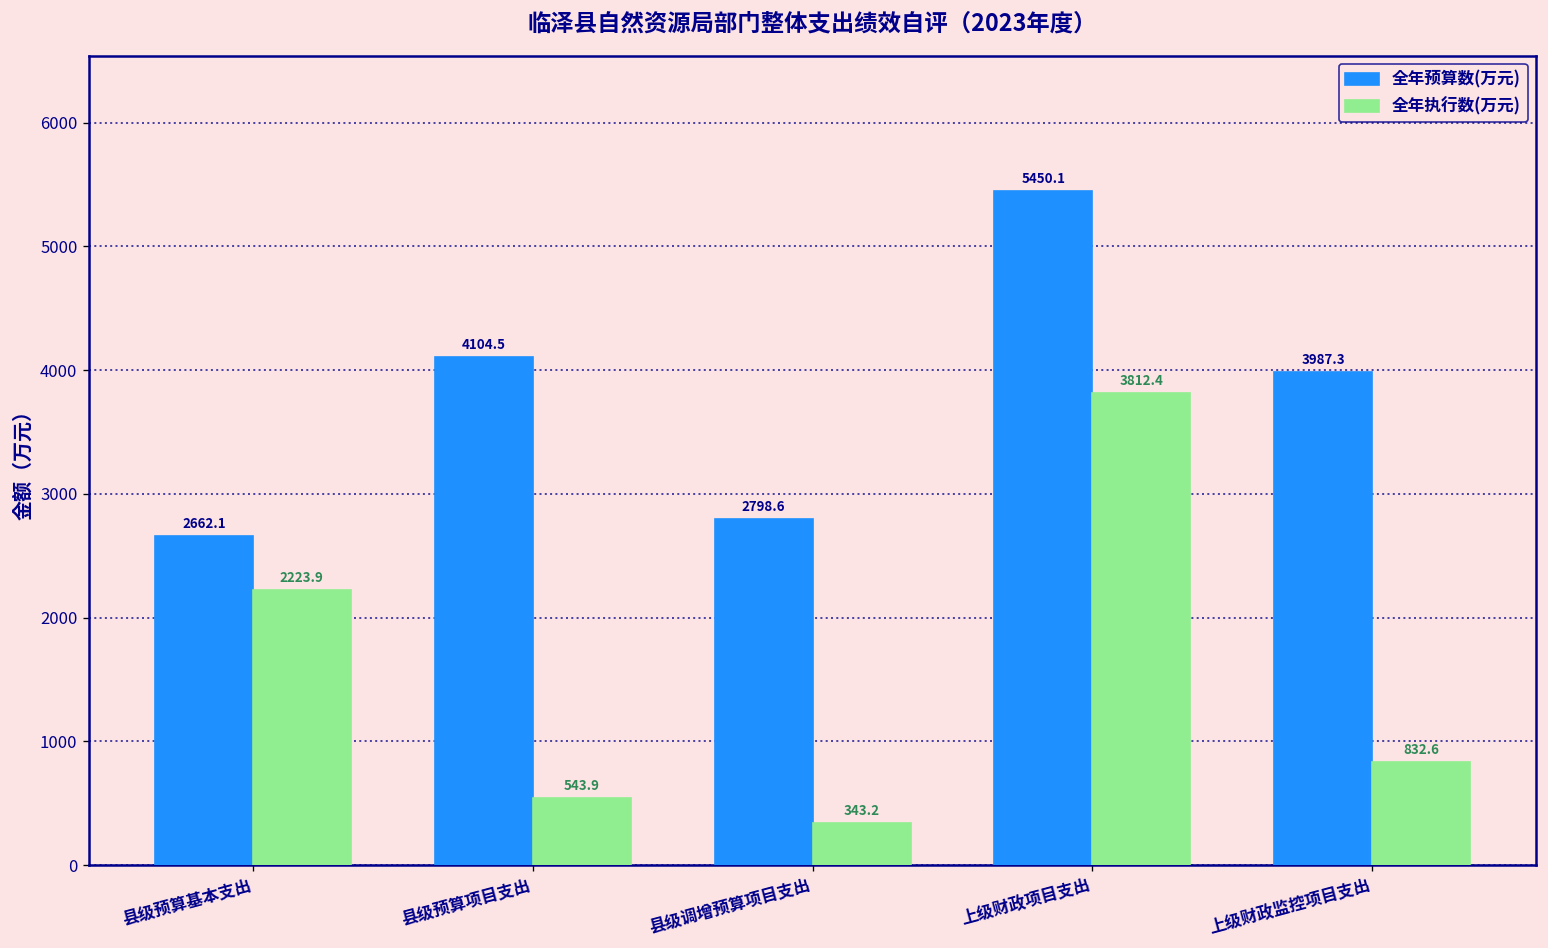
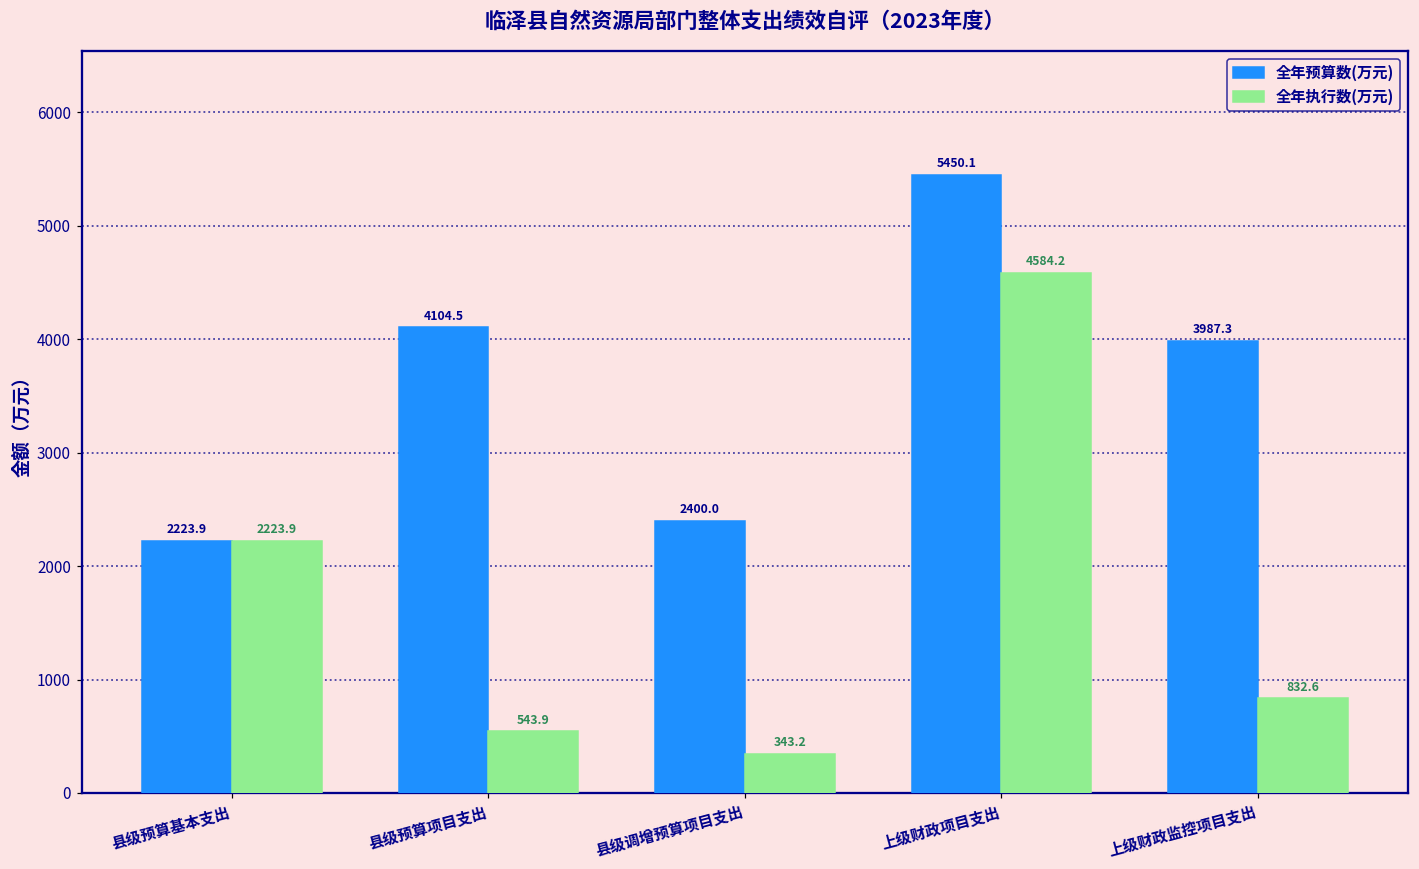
全年预算数(万元), 县级预算基本支出: 2662.1 -> 2223.9
全年预算数(万元), 县级调增预算项目支出: 2798.6 -> 2400.0
全年执行数(万元), 上级财政项目支出: 3812.4 -> 4584.2
